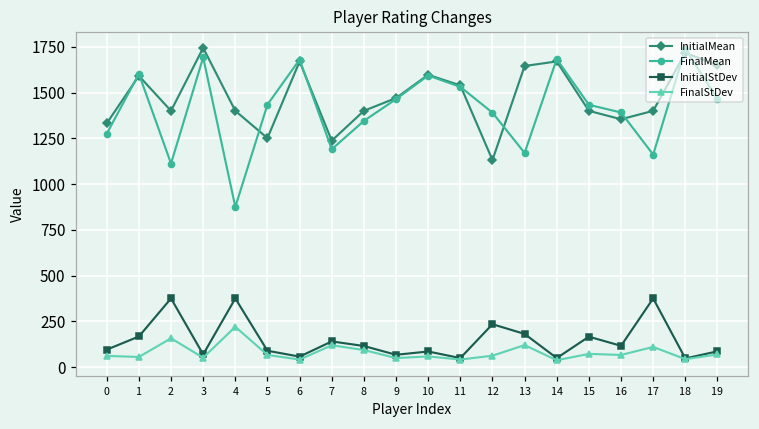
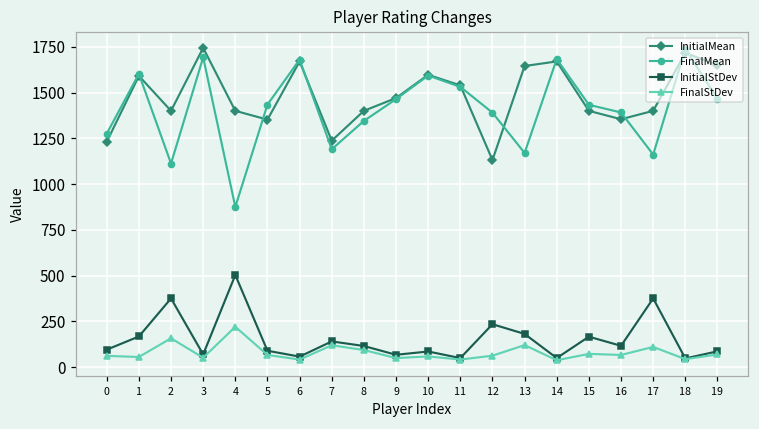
InitialMean, 0: 1330 -> 1230
InitialStDev, 4: 380 -> 500
InitialMean, 5: 1250 -> 1350
